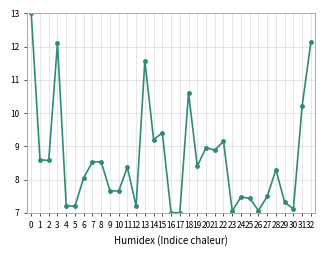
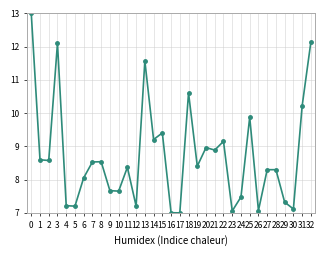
25: 7.4 -> 9.9
27: 7.5 -> 8.3
